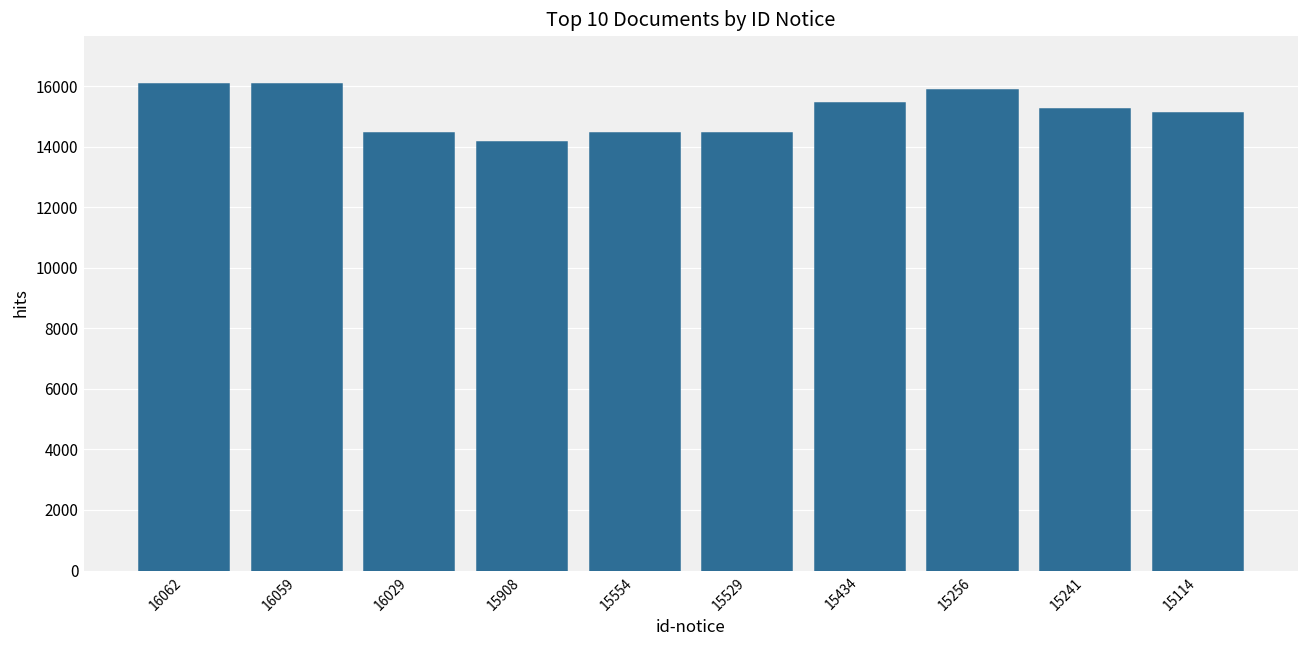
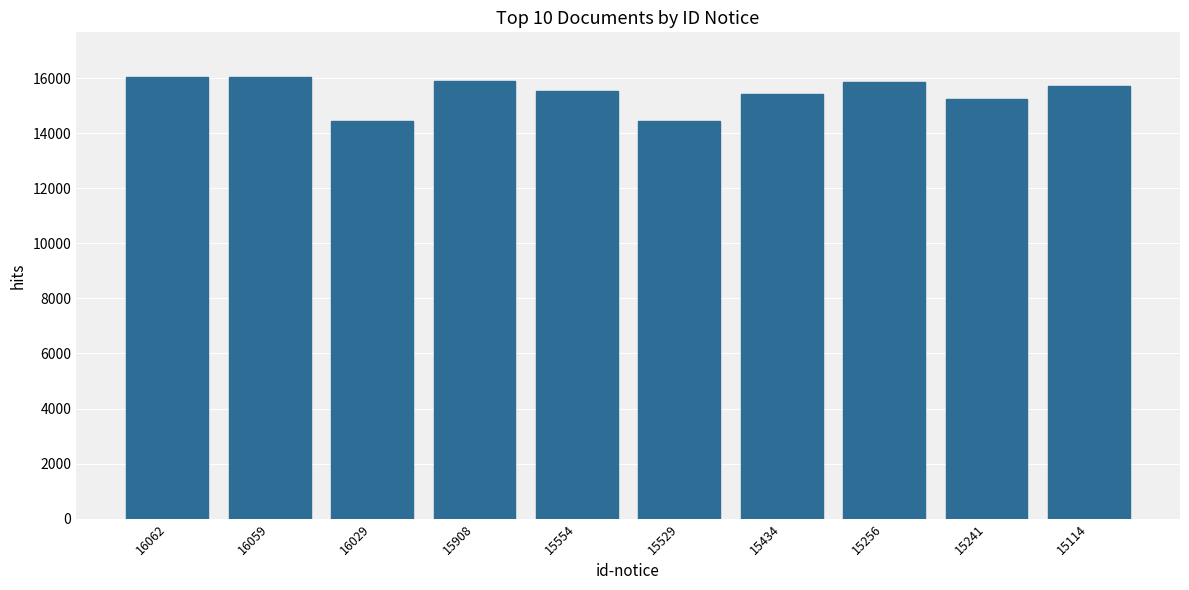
15908: 14200 -> 15900
15554: 14500 -> 15600
15114: 15100 -> 15700
